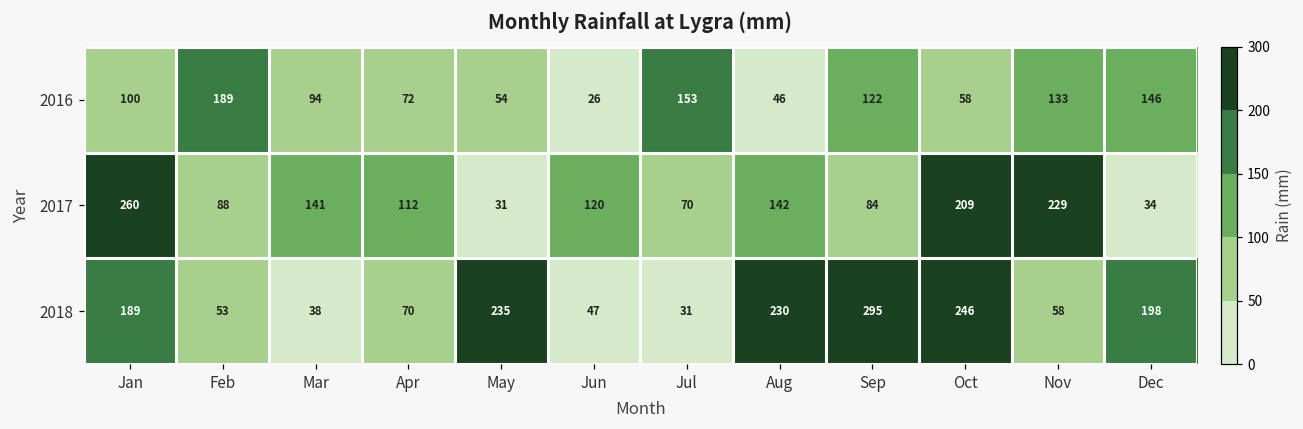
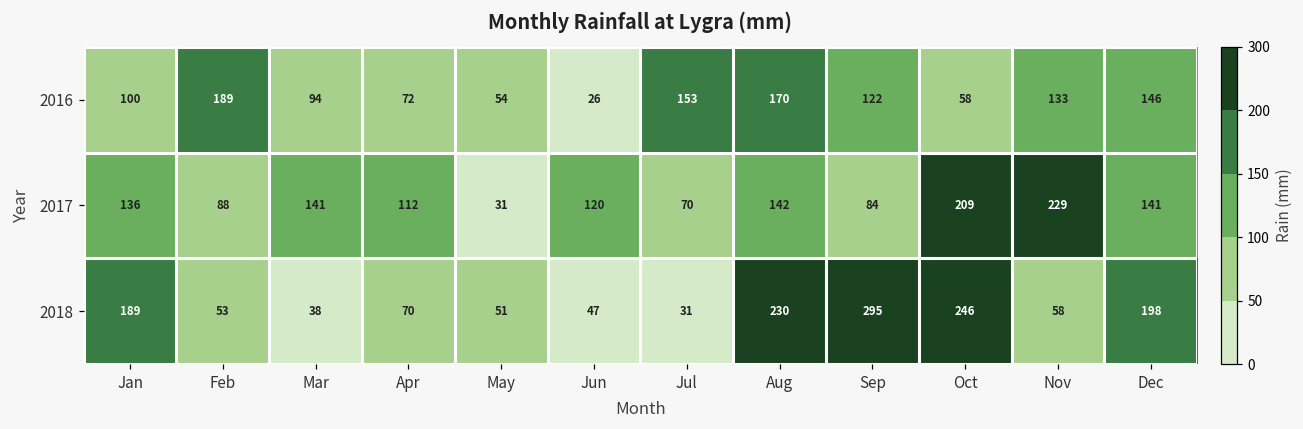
2016, Aug: 46 -> 170
2017, Jan: 260 -> 136
2017, Dec: 34 -> 141
2018, May: 235 -> 51
